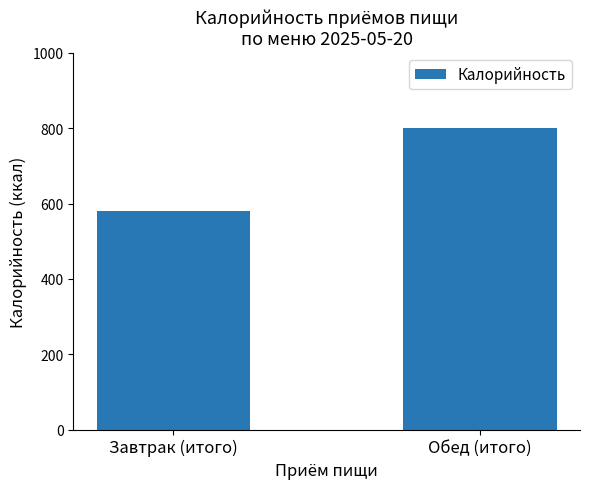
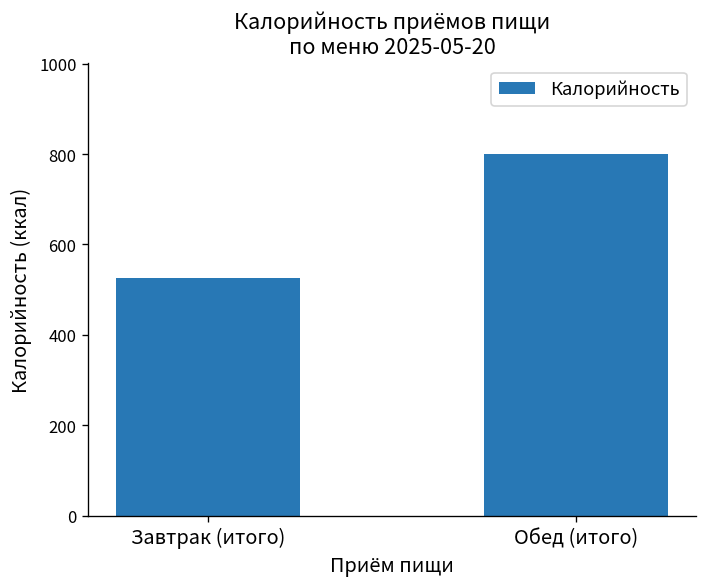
Завтрак (итого): 580 -> 530
